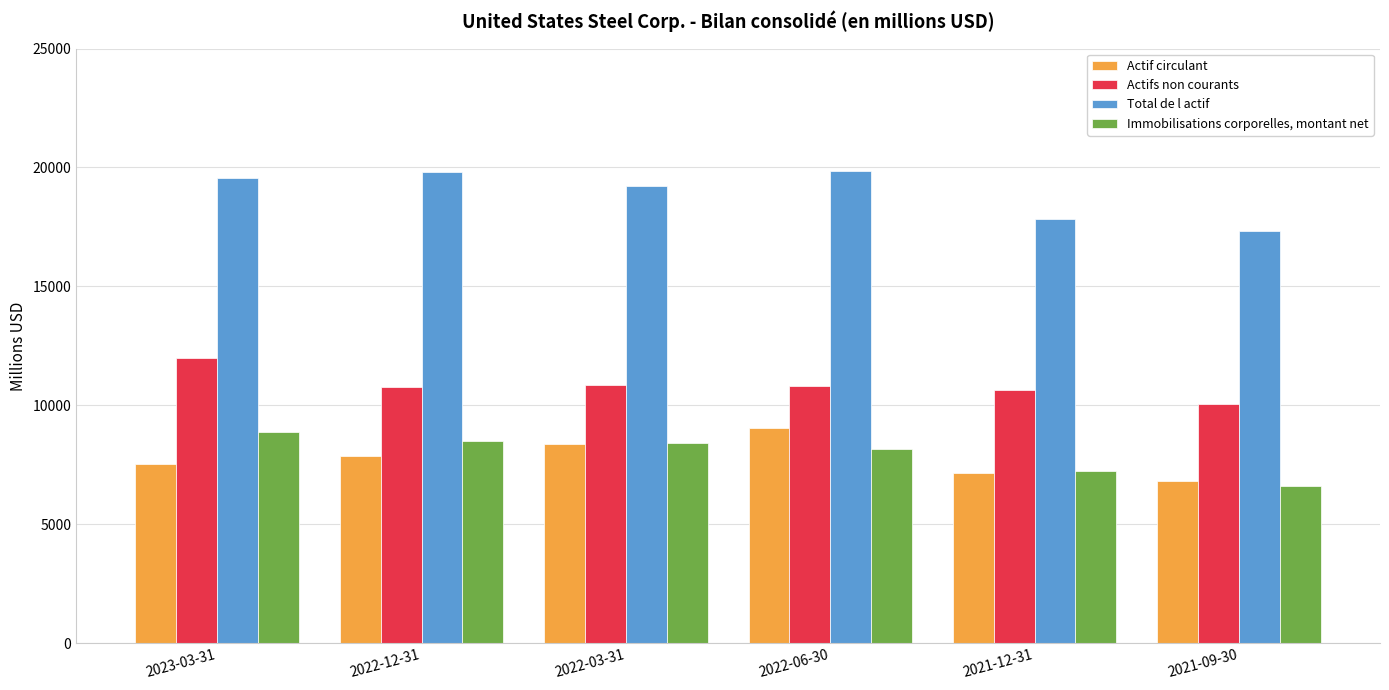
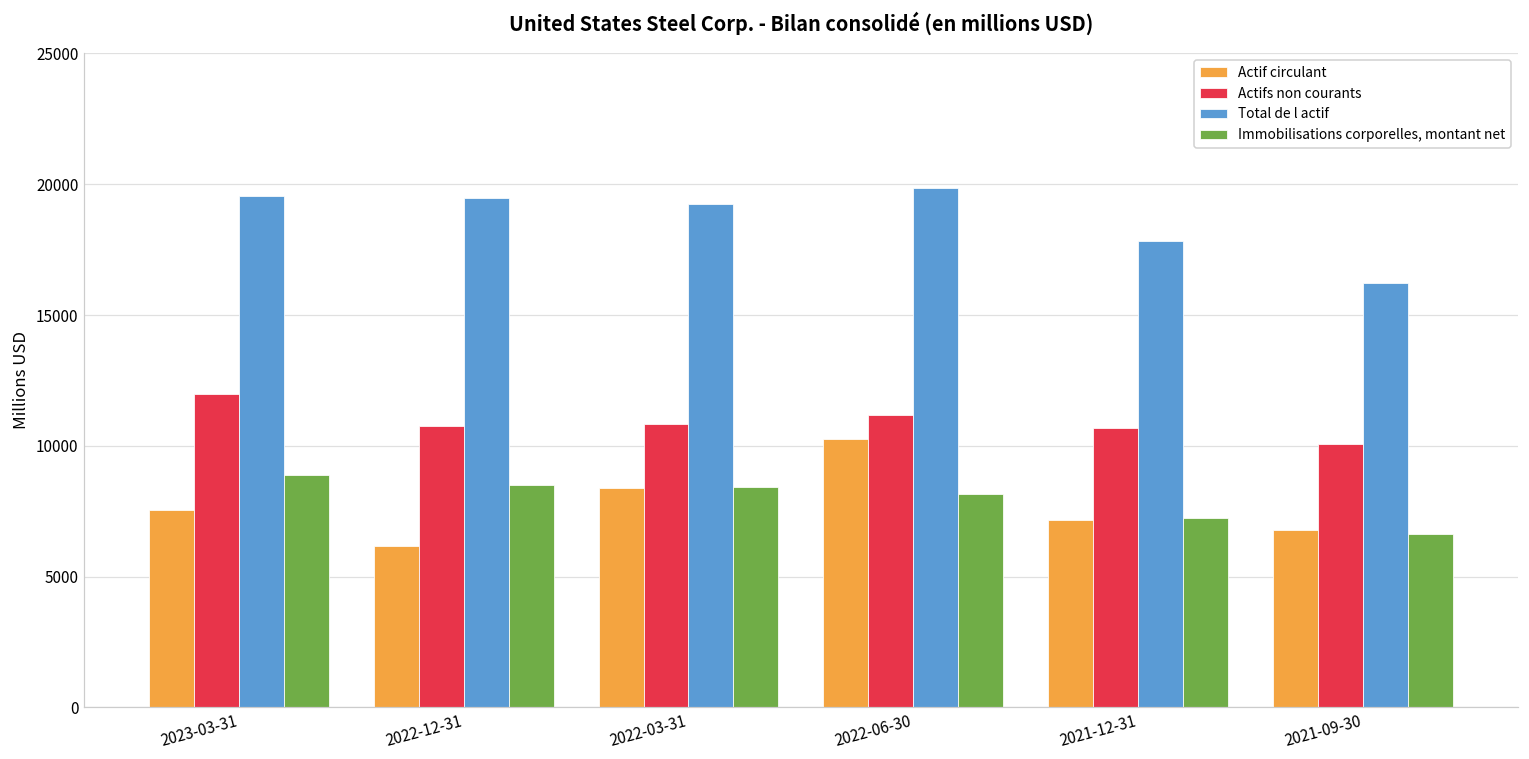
Actif circulant, 2022-12-31: 7900 -> 6200
Total de l actif, 2022-12-31: 19800 -> 19500
Actif circulant, 2022-06-30: 9000 -> 10200
Actifs non courants, 2022-06-30: 10800 -> 11200
Total de l actif, 2021-09-30: 17300 -> 16200
